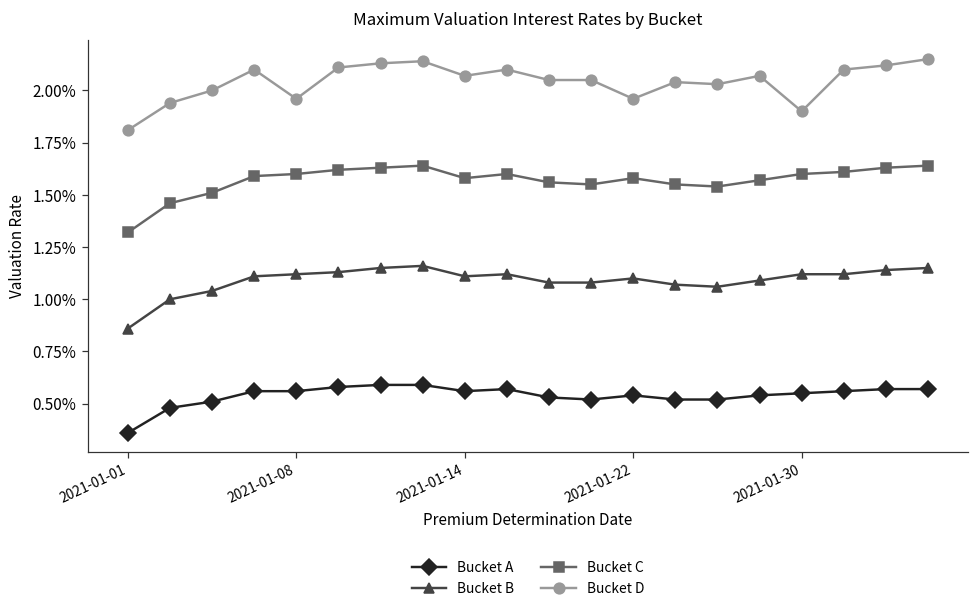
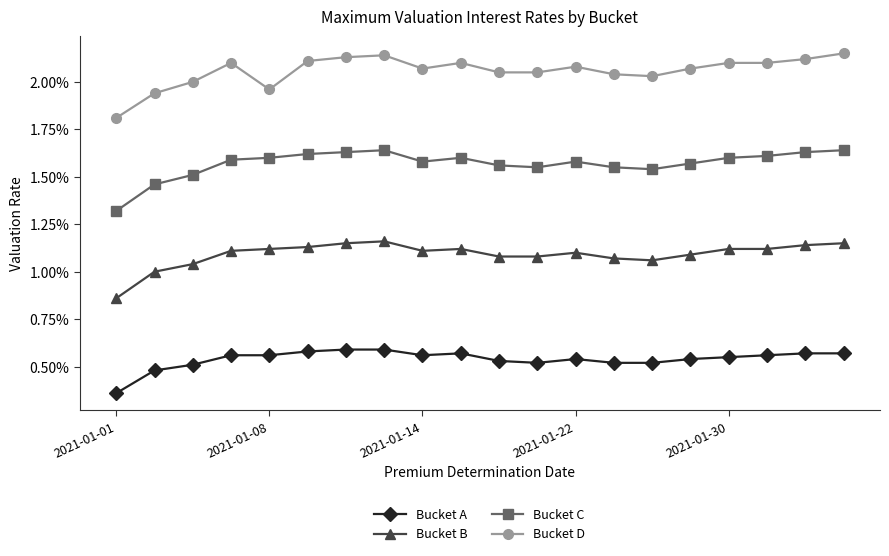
Bucket D, 2021-01-22: 1.96% -> 2.08%
Bucket D, 2021-01-30: 1.90% -> 2.10%
